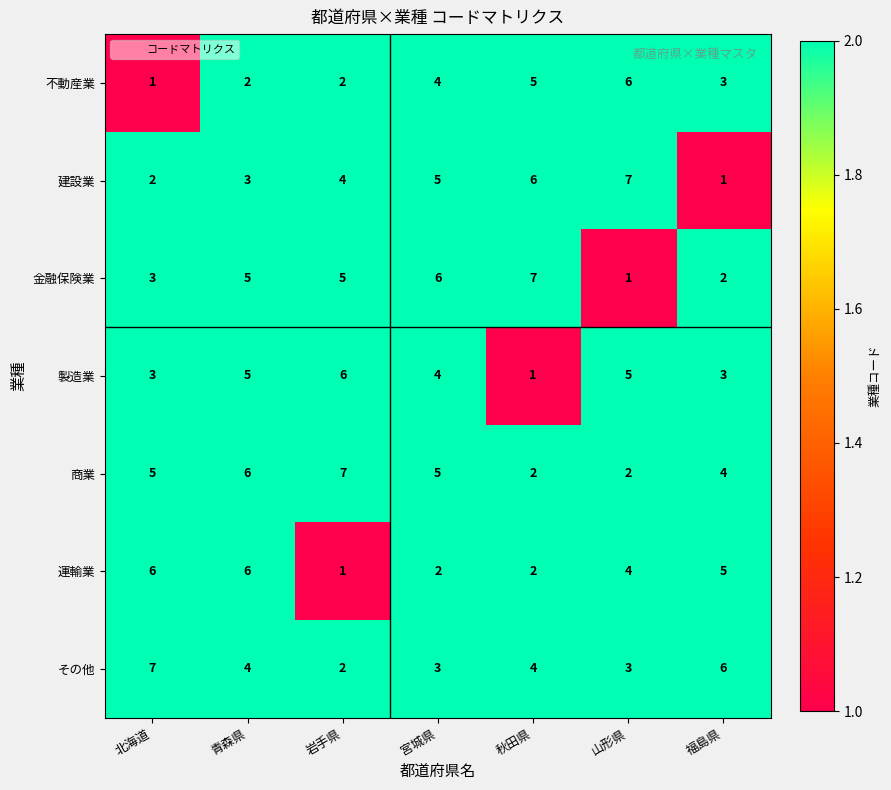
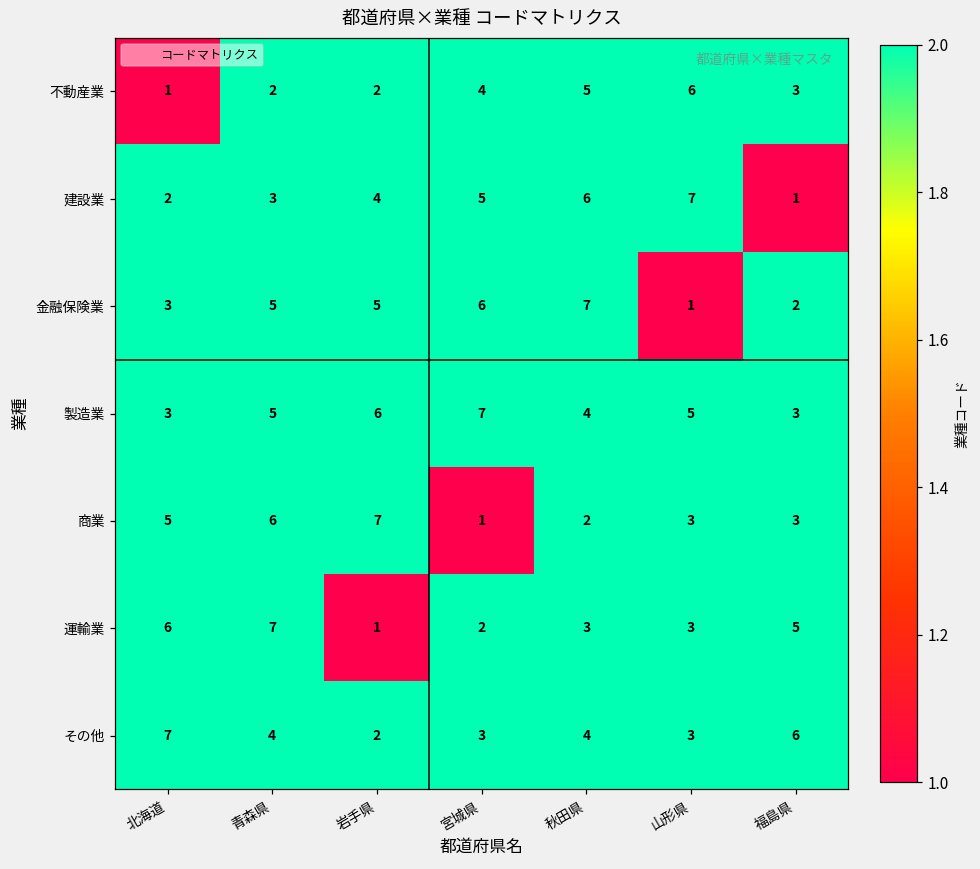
製造業, 宮城県: 4 -> 7
製造業, 秋田県: 1 -> 4
商業, 宮城県: 5 -> 1
商業, 山形県: 2 -> 3
商業, 福島県: 4 -> 3
運輸業, 青森県: 6 -> 7
運輸業, 秋田県: 2 -> 3
運輸業, 山形県: 4 -> 3
